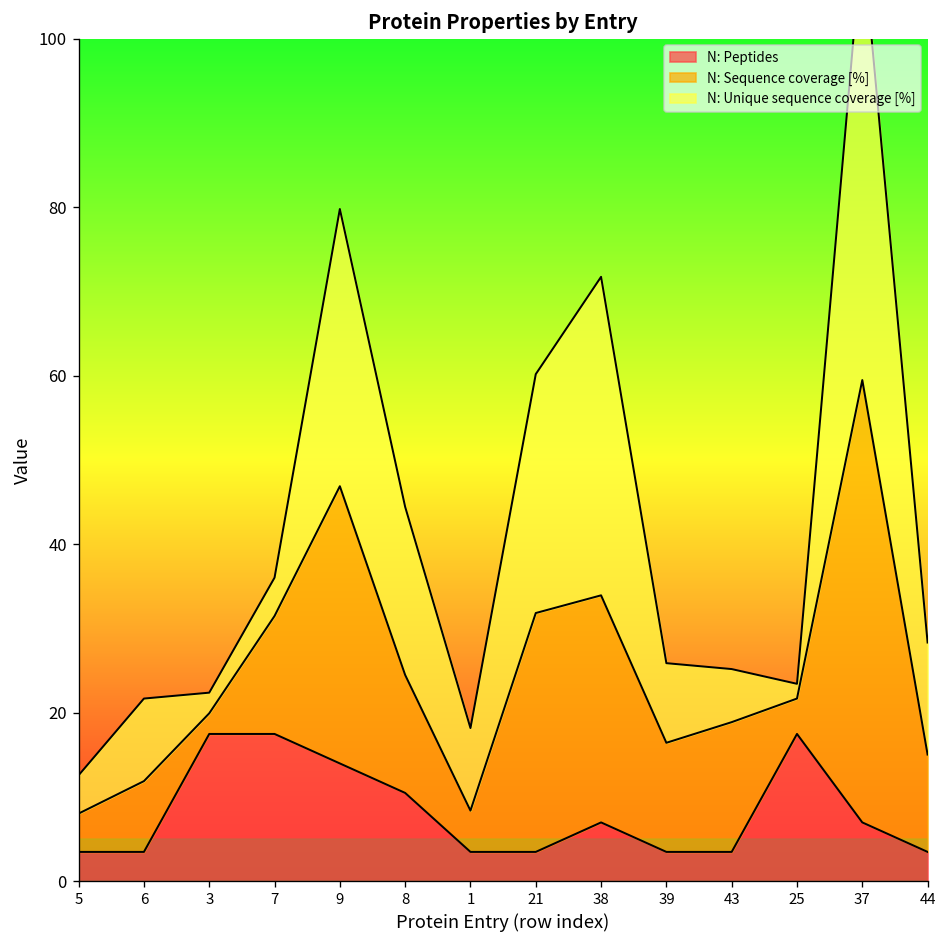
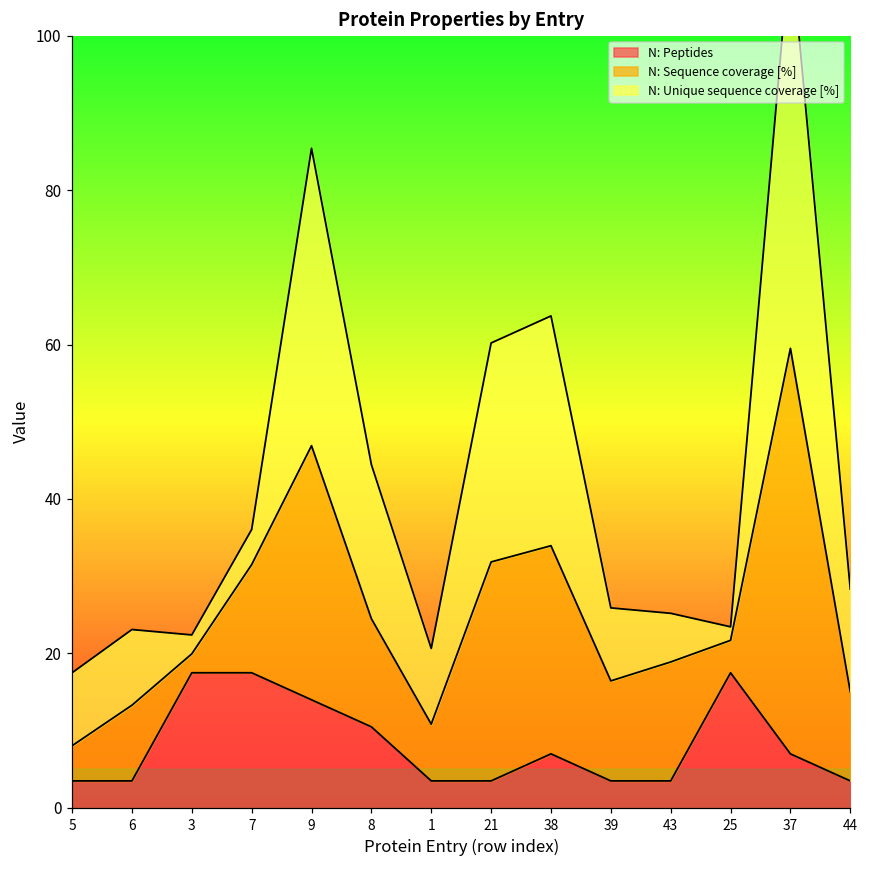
N: Unique sequence coverage [%], 5: 5 -> 9
N: Sequence coverage [%], 6: 8 -> 10
N: Unique sequence coverage [%], 9: 33 -> 39
N: Sequence coverage [%], 1: 5 -> 7
N: Unique sequence coverage [%], 38: 38 -> 30
